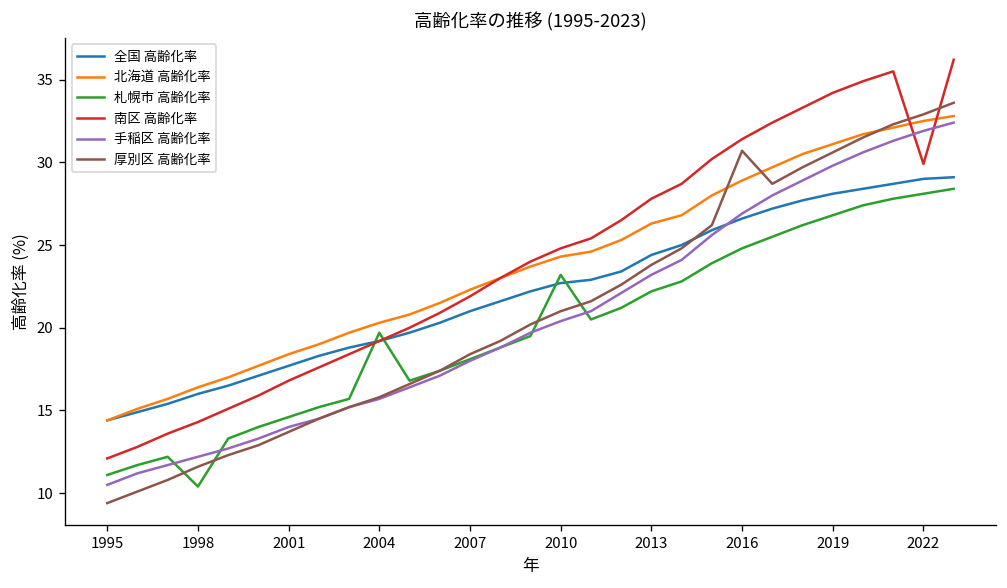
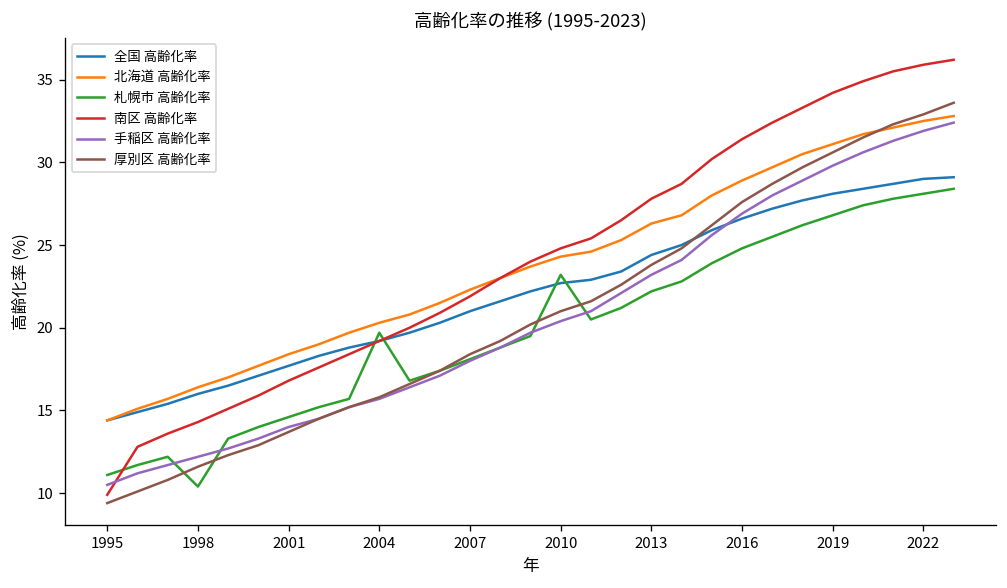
南区 高齢化率, 1995: 12.1 -> 9.9
厚別区 高齢化率, 2016: 30.7 -> 27.6
南区 高齢化率, 2022: 29.9 -> 35.9
